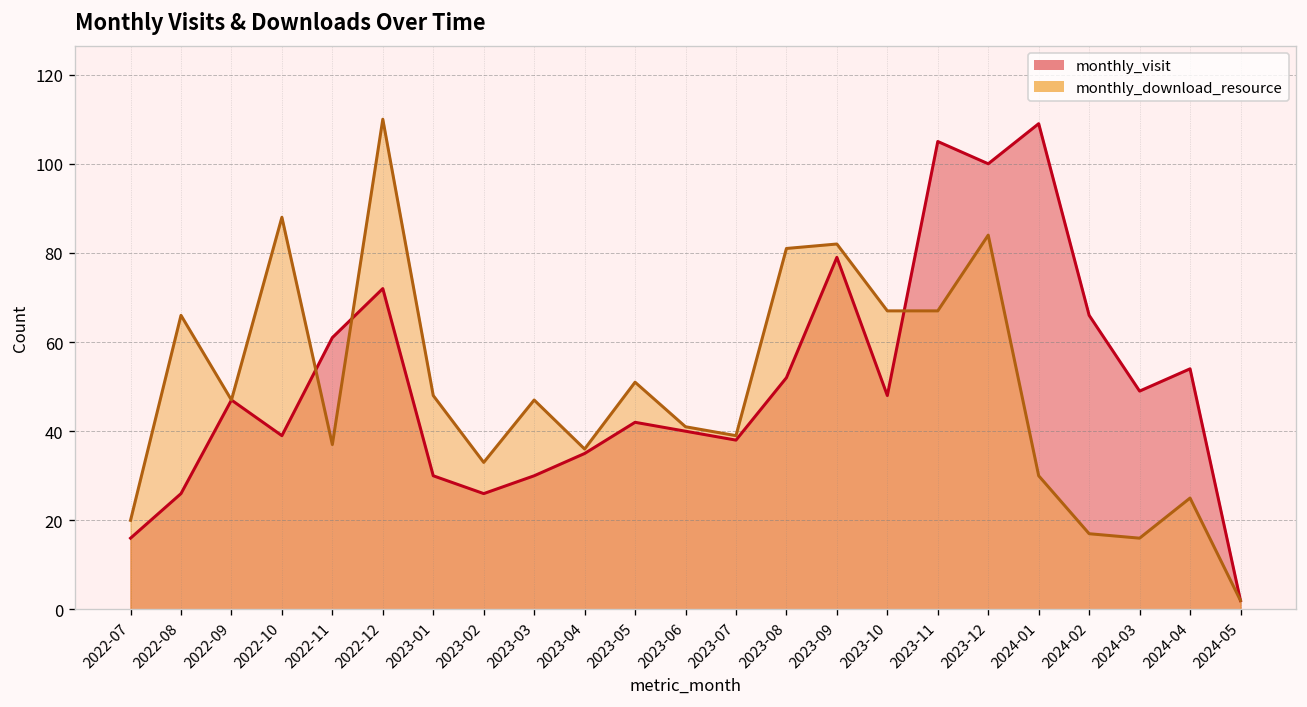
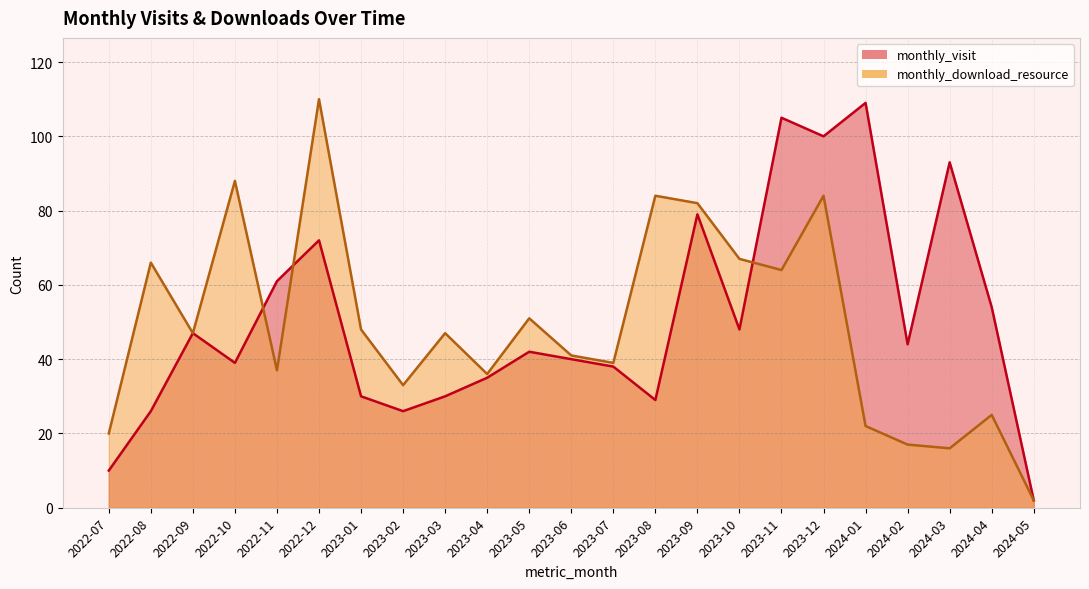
monthly_visit, 2022-07: 16 -> 10
monthly_visit, 2023-08: 52 -> 29
monthly_download_resource, 2023-08: 81 -> 84
monthly_download_resource, 2023-11: 67 -> 64
monthly_download_resource, 2024-01: 30 -> 22
monthly_visit, 2024-02: 66 -> 44
monthly_visit, 2024-03: 49 -> 93
